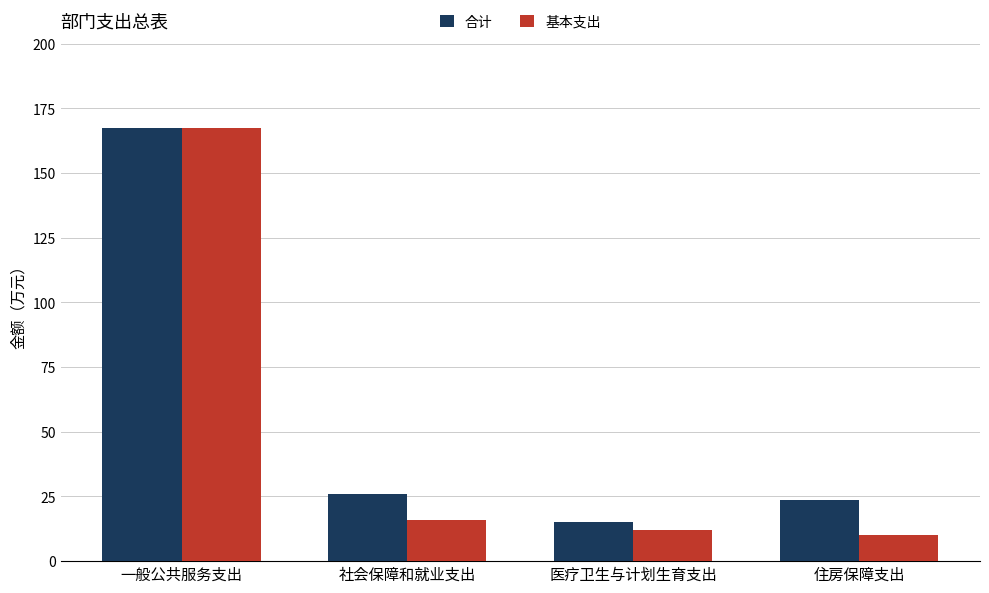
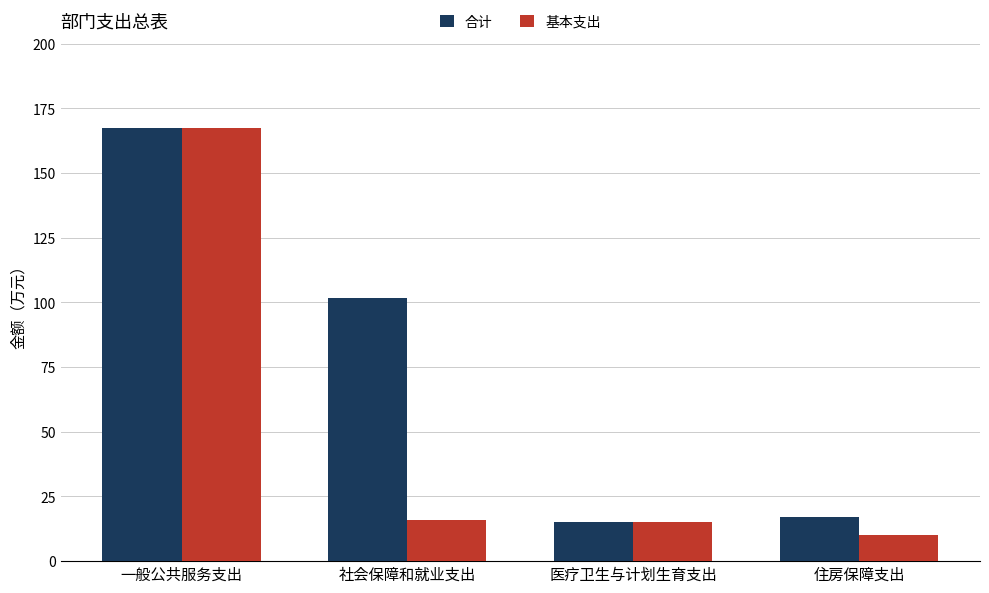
合计, 社会保障和就业支出: 26 -> 102
基本支出, 医疗卫生与计划生育支出: 12 -> 15
合计, 住房保障支出: 24 -> 17
